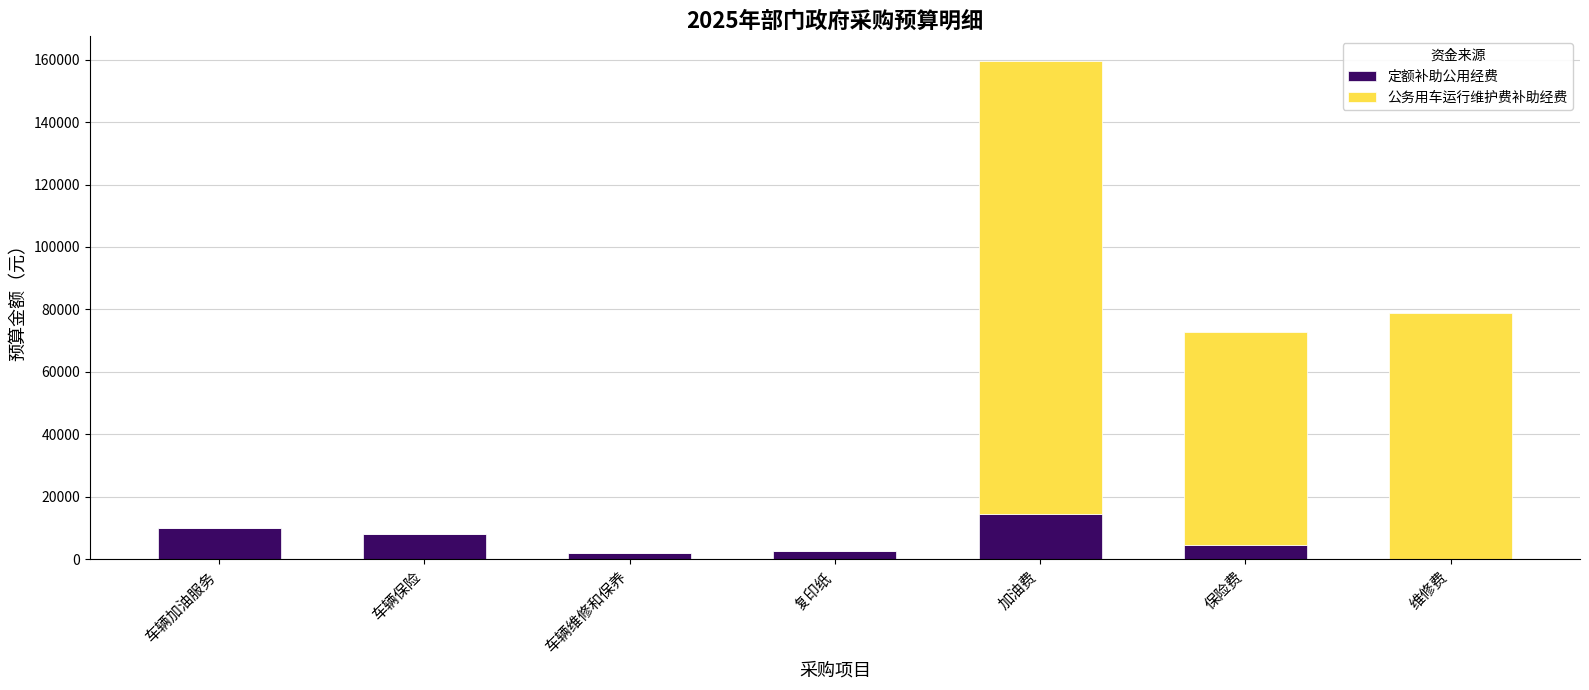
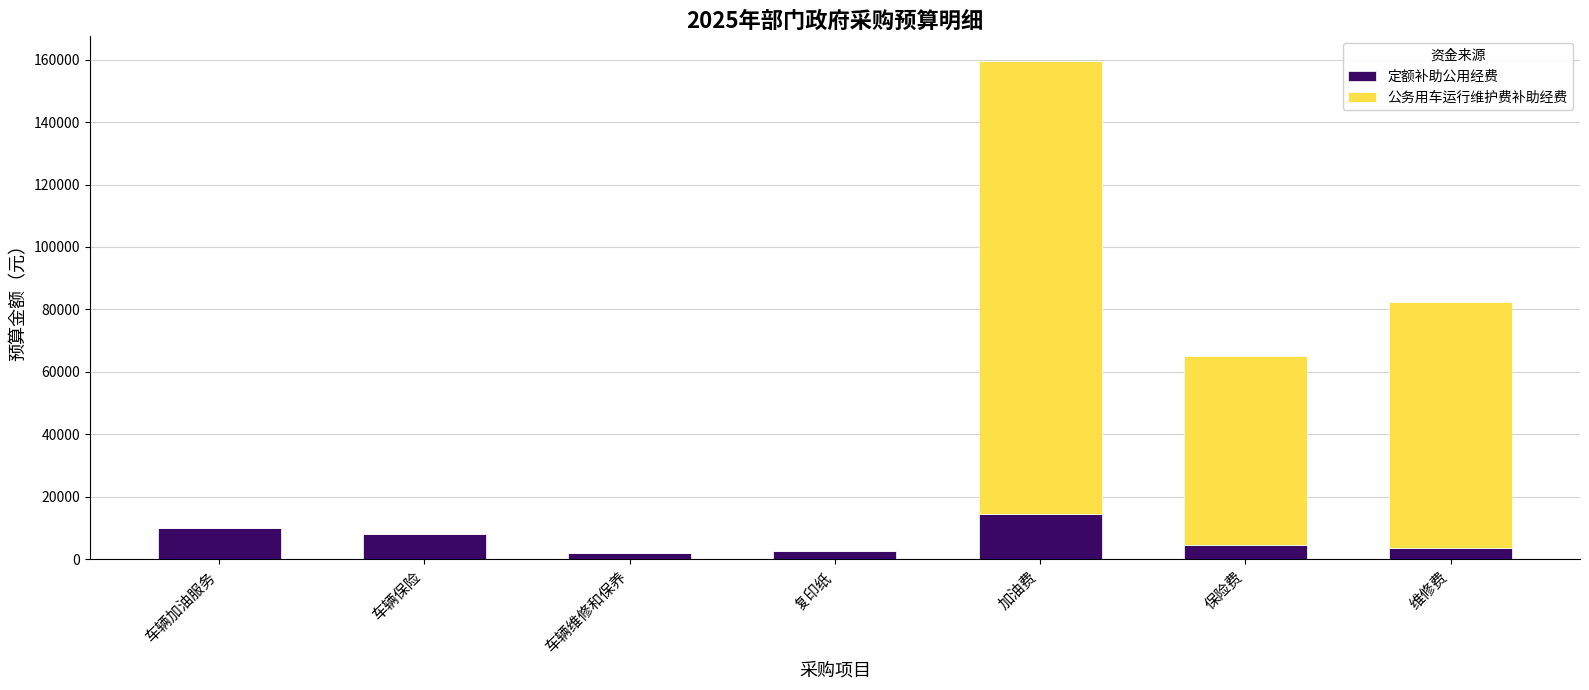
公务用车运行维护费补助经费, 保险费: 68000 -> 60000
定额补助公用经费, 维修费: 0 -> 3000
